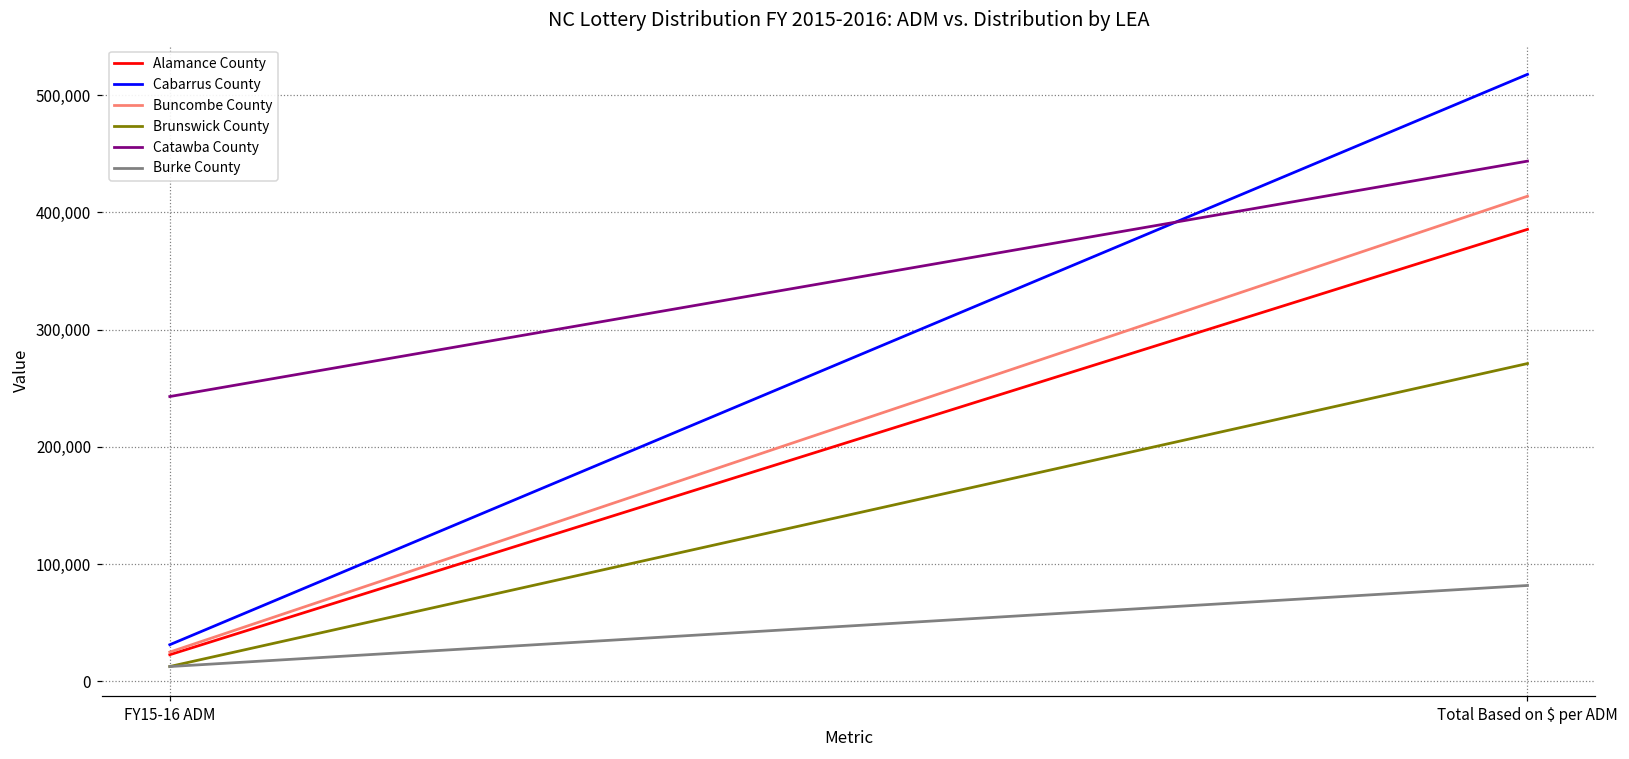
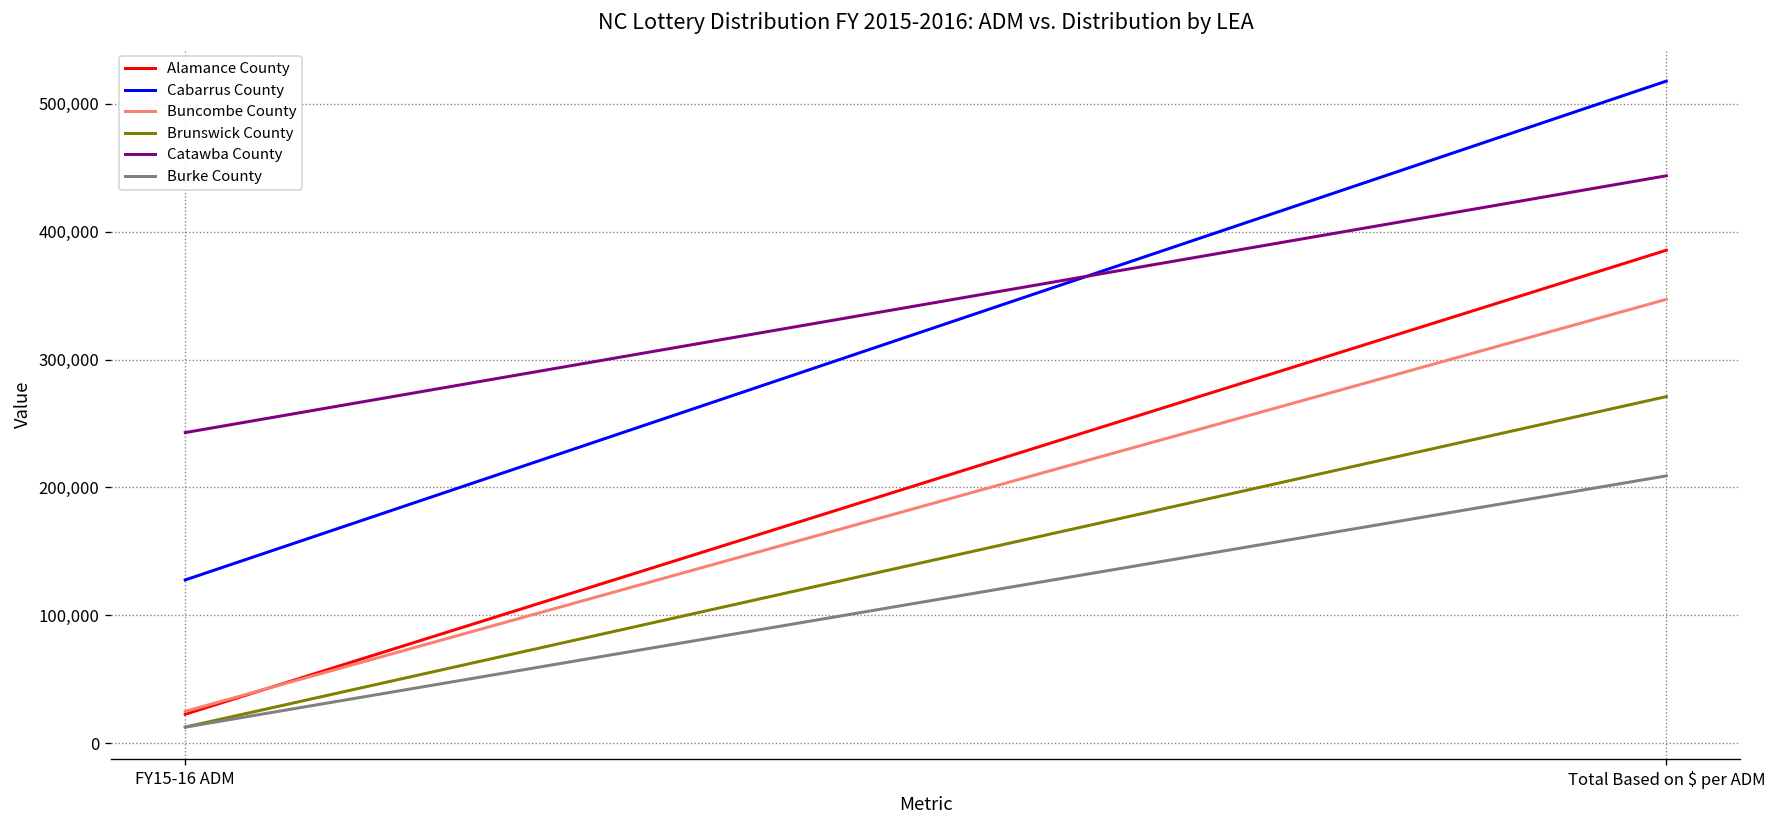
Cabarrus County, FY15-16 ADM: 31,000 -> 128,000
Buncombe County, Total Based on $ per ADM: 414,000 -> 347,000
Burke County, Total Based on $ per ADM: 82,000 -> 209,000
